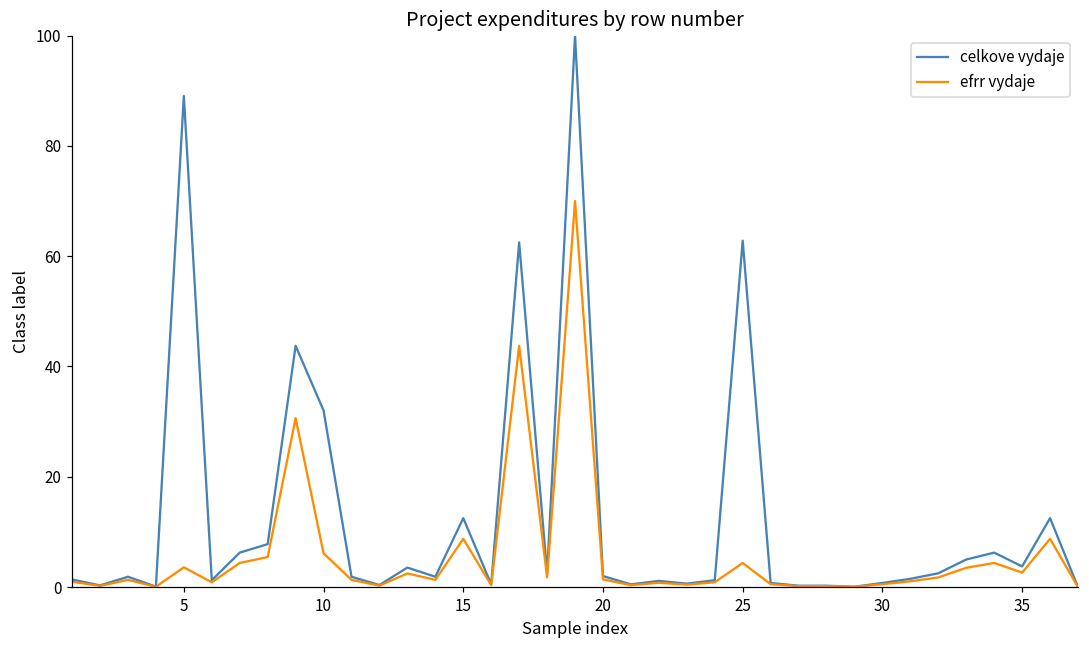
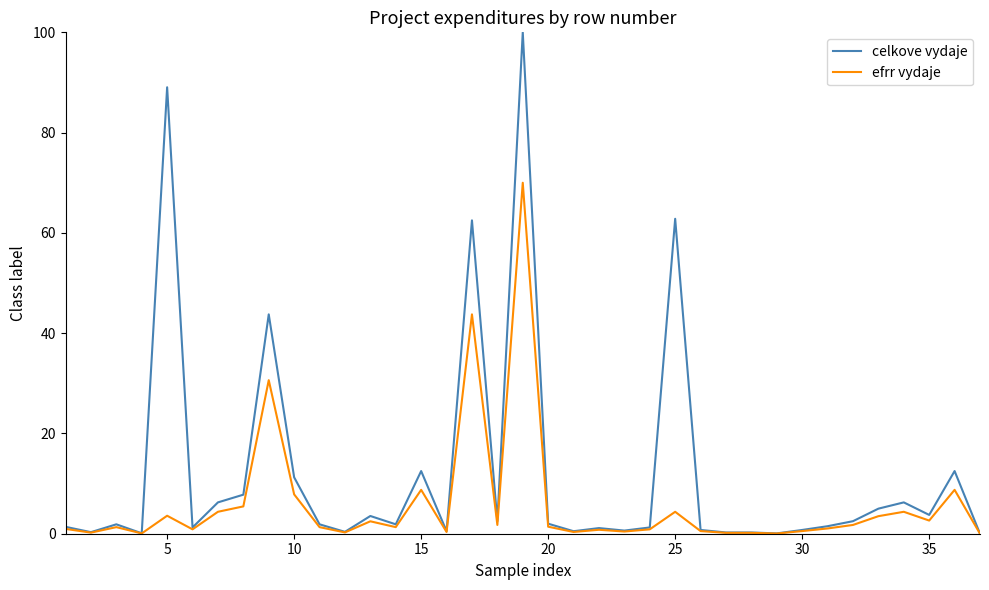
celkove vydaje, 10: 32 -> 11
efrr vydaje, 10: 6 -> 8
